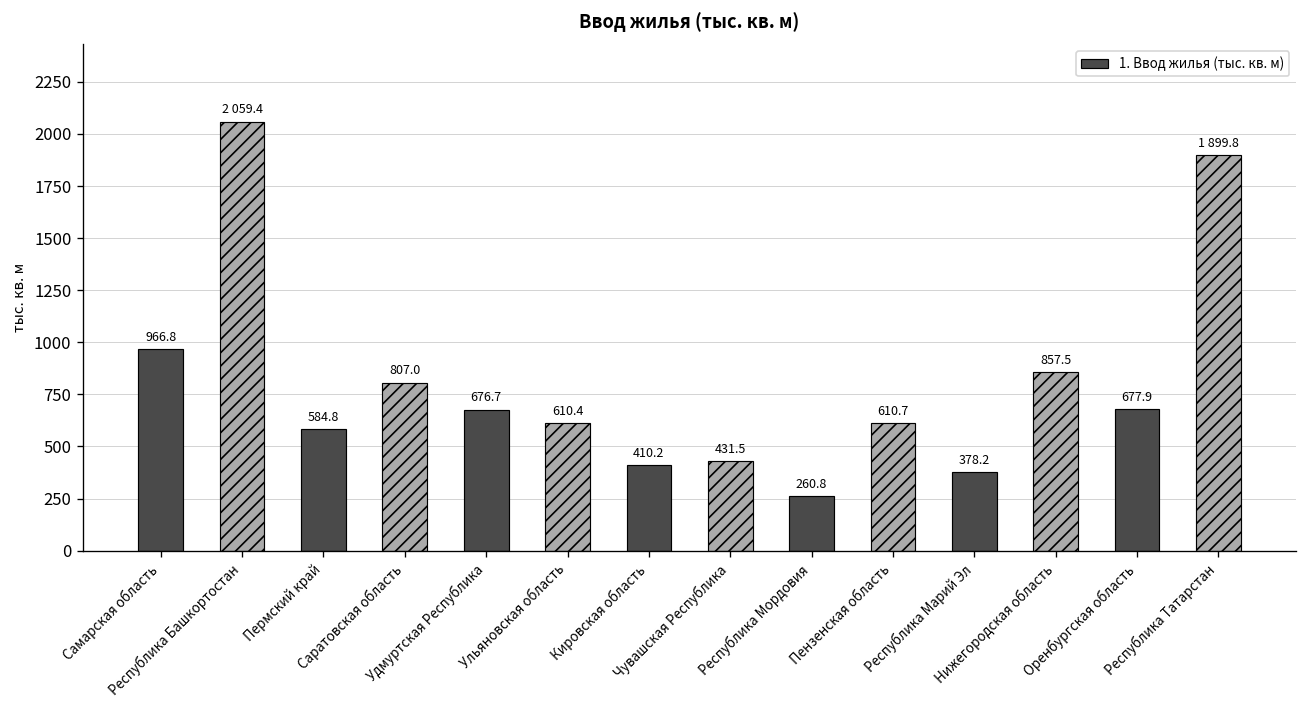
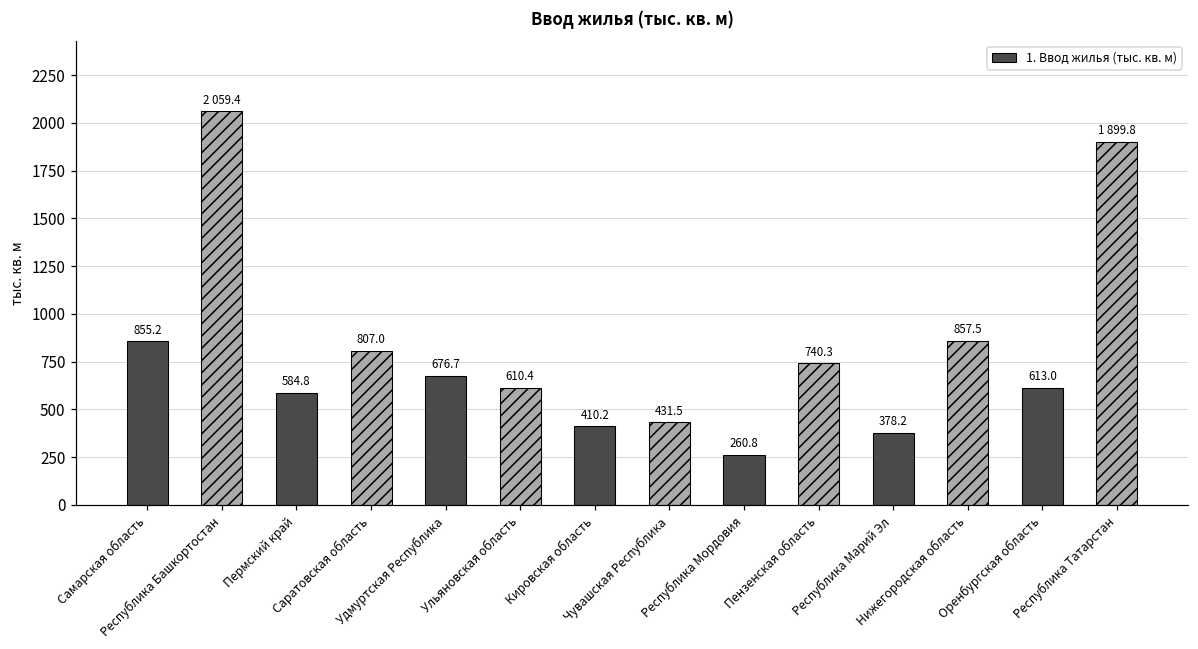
Самарская область: 966.8 -> 855.2
Пензенская область: 610.7 -> 740.3
Оренбургская область: 677.9 -> 613.0
